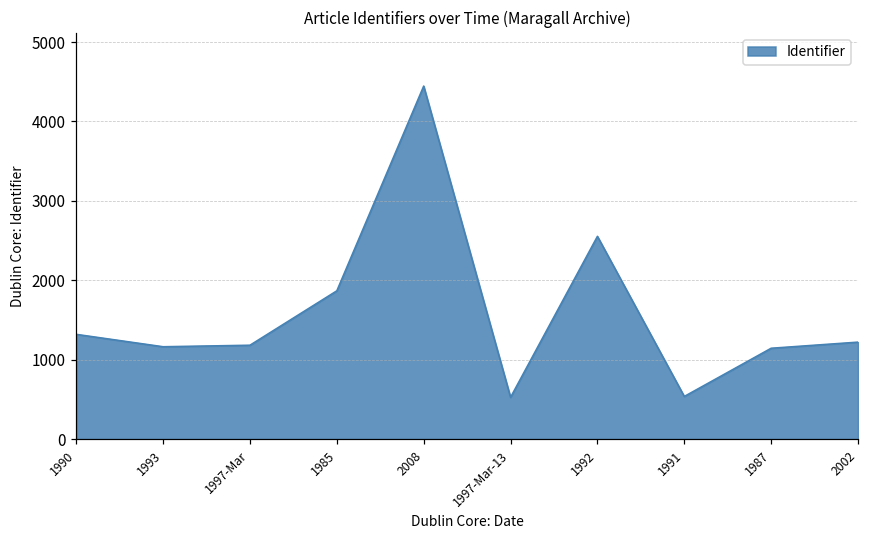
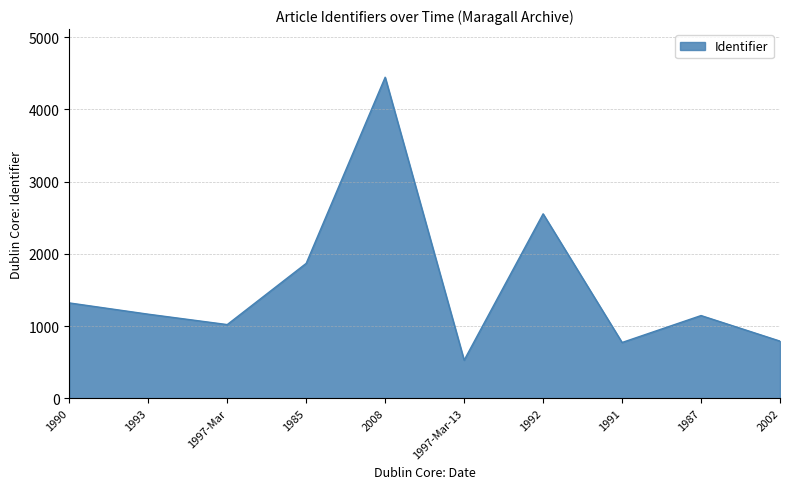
1997-Mar: 1200 -> 1000
1991: 500 -> 800
2002: 1200 -> 800
